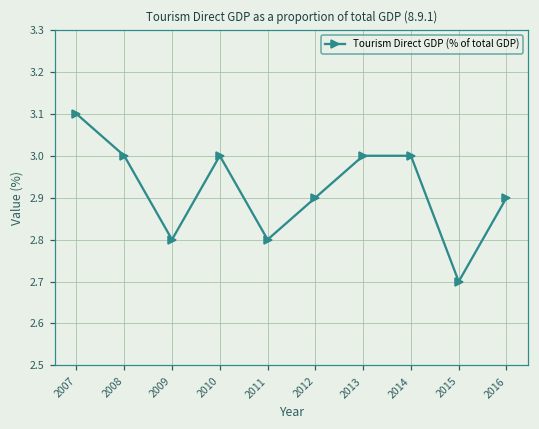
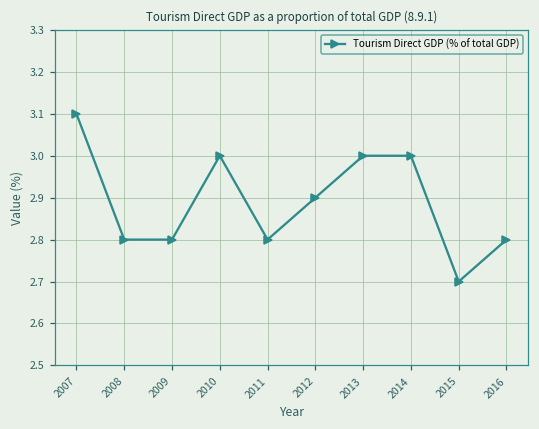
2008: 3.0 -> 2.8
2016: 2.9 -> 2.8
